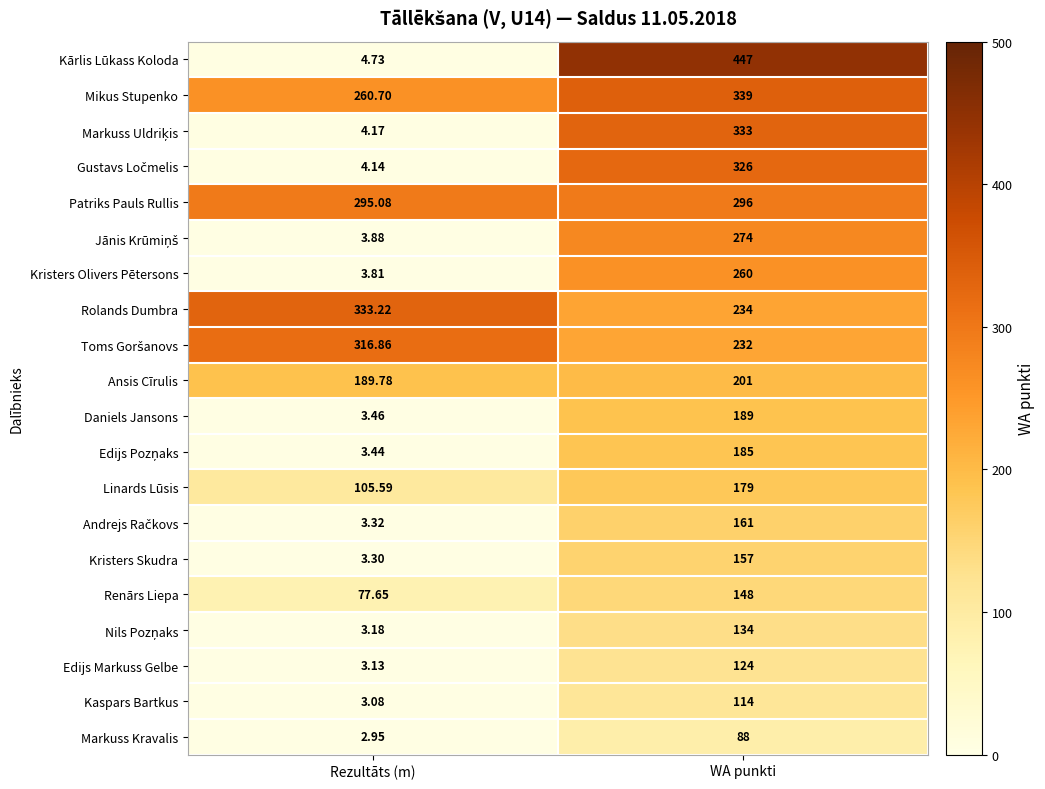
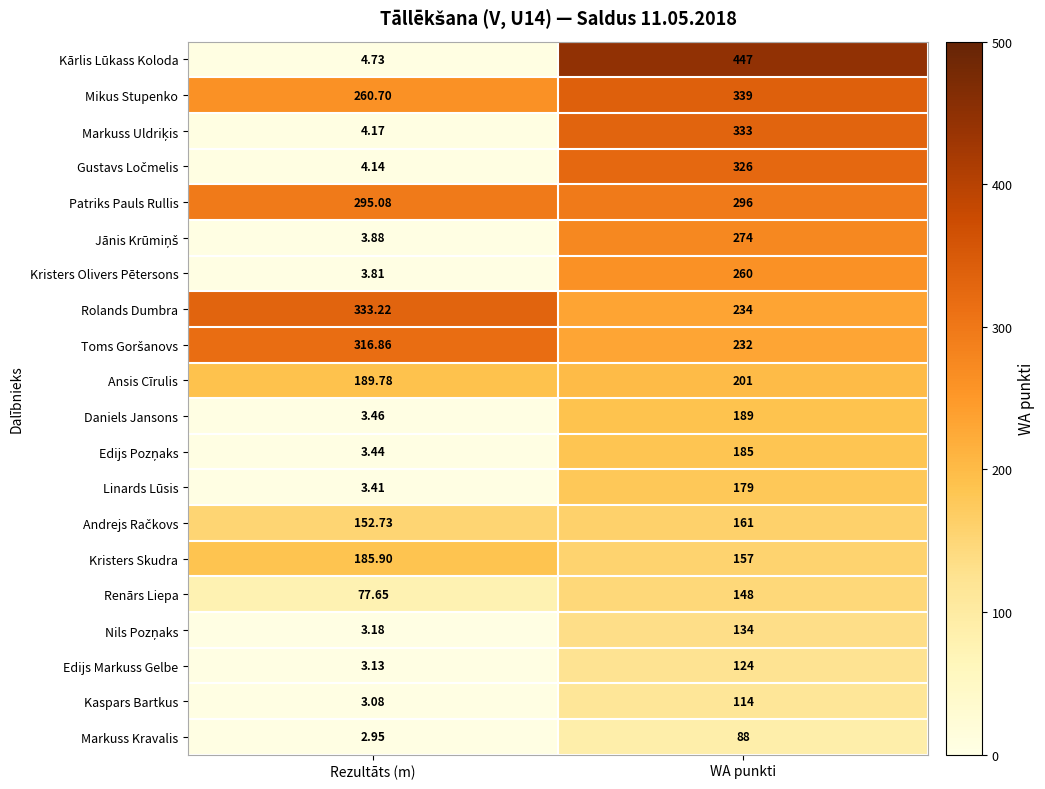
Linards Lūsis, Rezultāts (m): 105.59 -> 3.41
Andrejs Račkovs, Rezultāts (m): 3.32 -> 152.73
Kristers Skudra, Rezultāts (m): 3.30 -> 185.90
